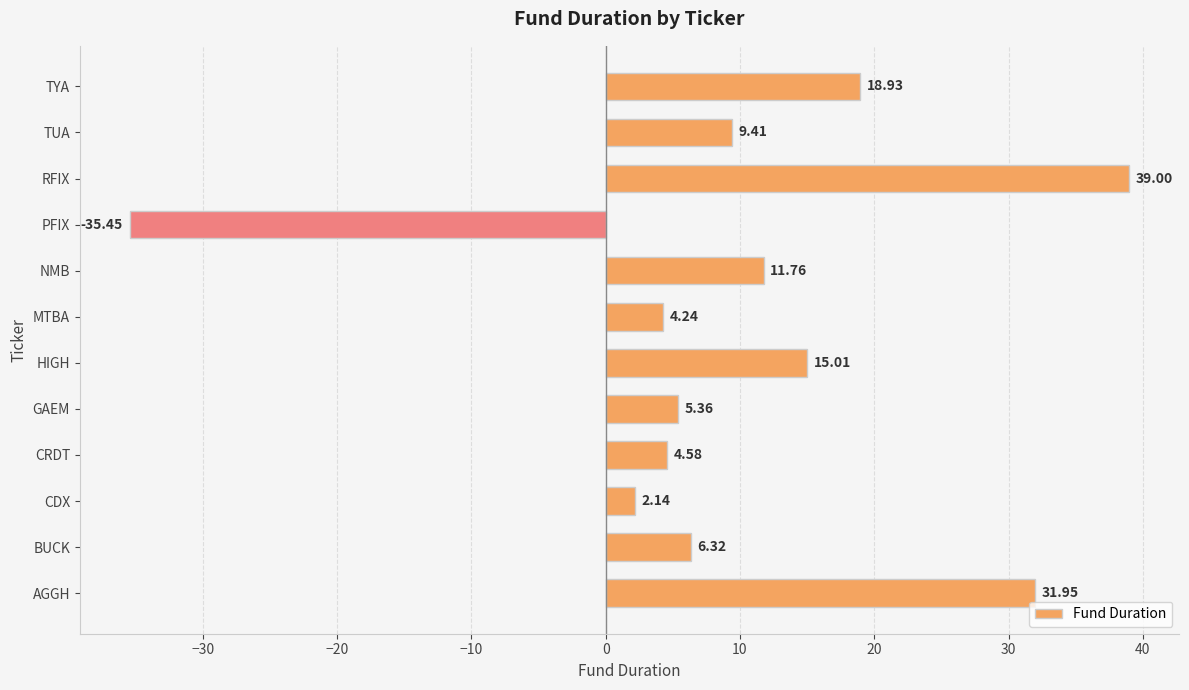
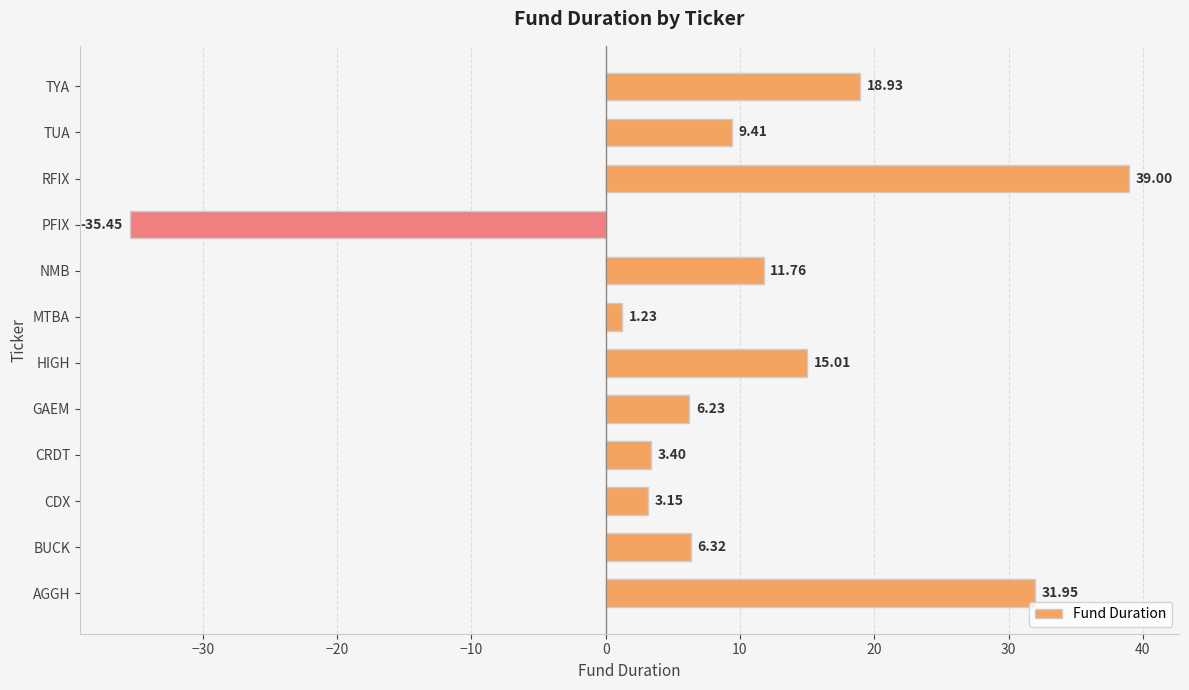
MTBA: 4.24 -> 1.23
GAEM: 5.36 -> 6.23
CRDT: 4.58 -> 3.40
CDX: 2.14 -> 3.15
